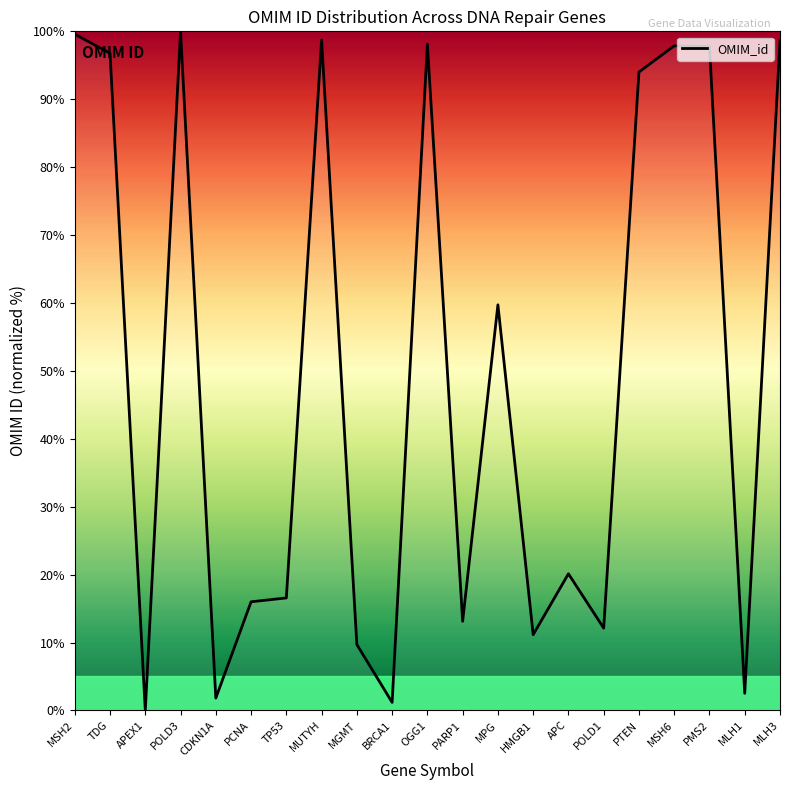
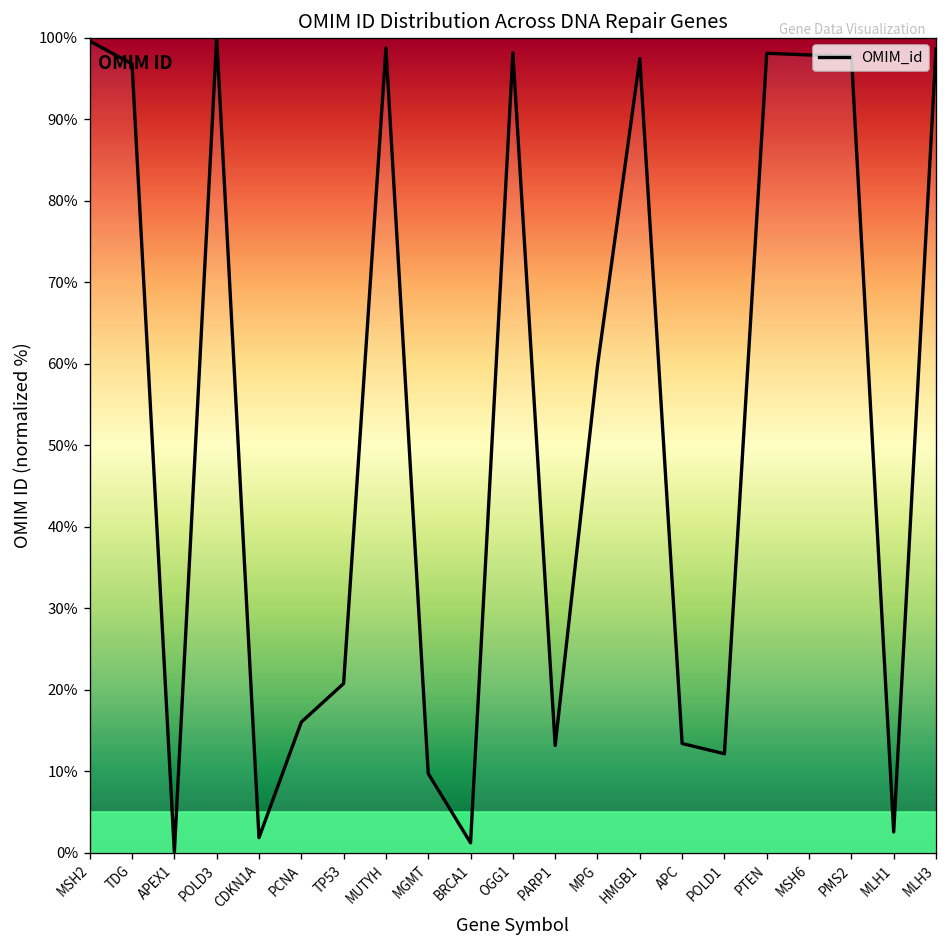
TP53: 17% -> 21%
HMGB1: 11% -> 97%
APC: 20% -> 13%
PTEN: 94% -> 98%
